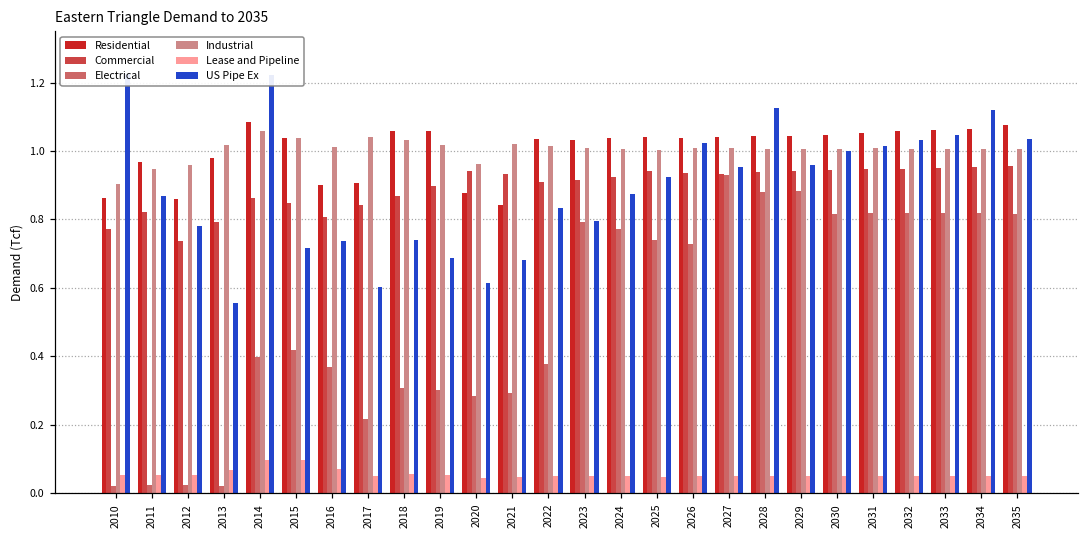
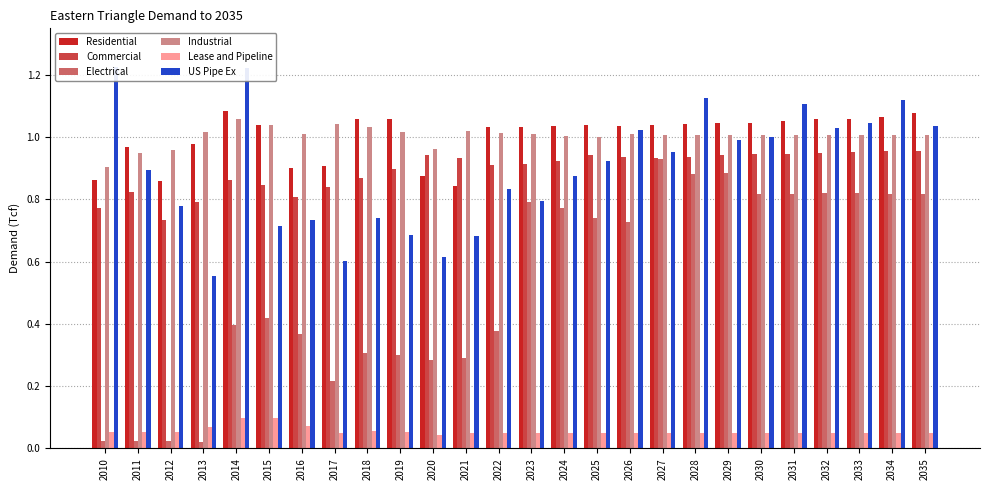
US Pipe Ex, 2011: 0.87 -> 0.90
US Pipe Ex, 2029: 0.96 -> 0.99
US Pipe Ex, 2031: 1.02 -> 1.11
